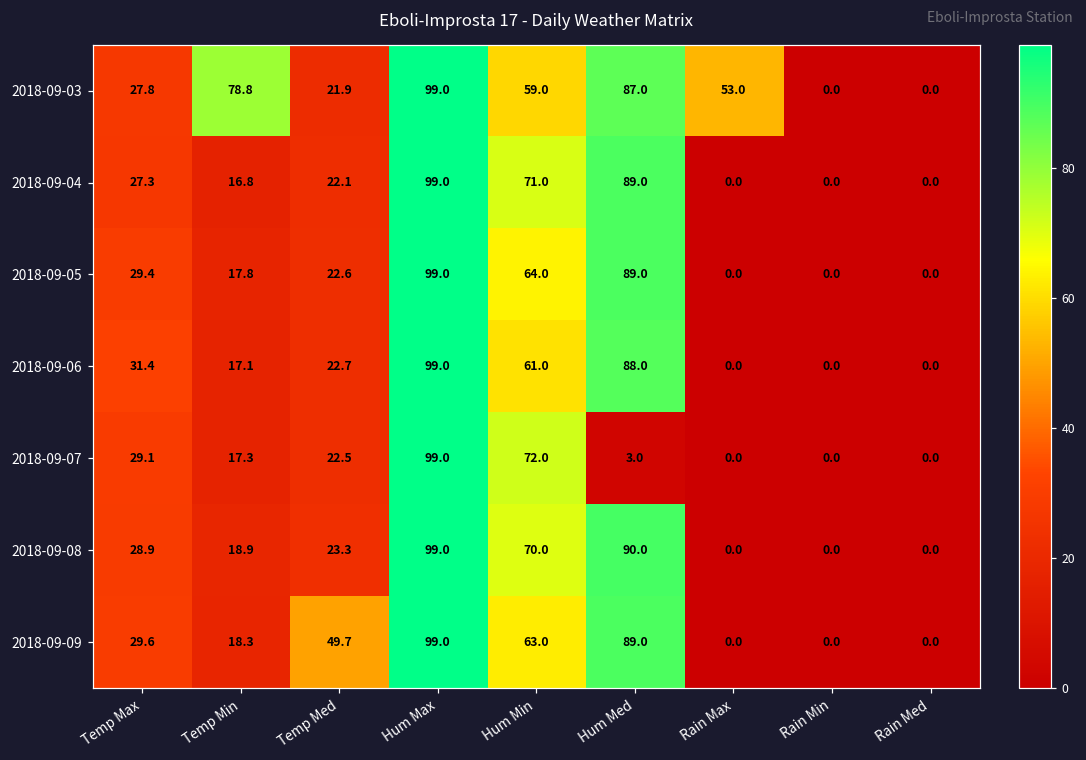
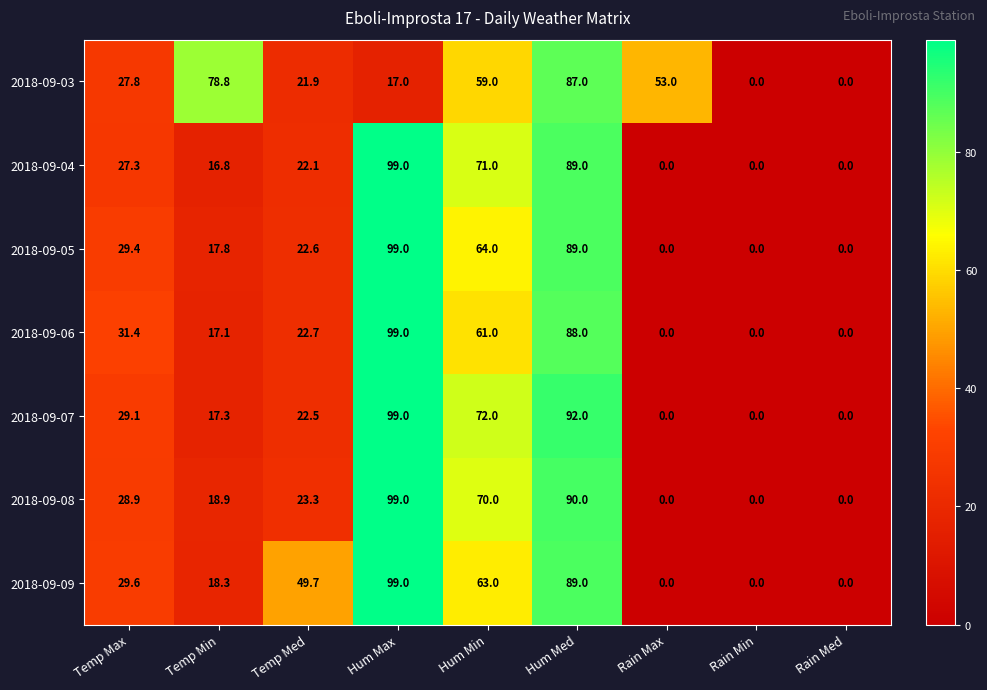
2018-09-03, Hum Max: 99.0 -> 17.0
2018-09-07, Hum Med: 3.0 -> 92.0
